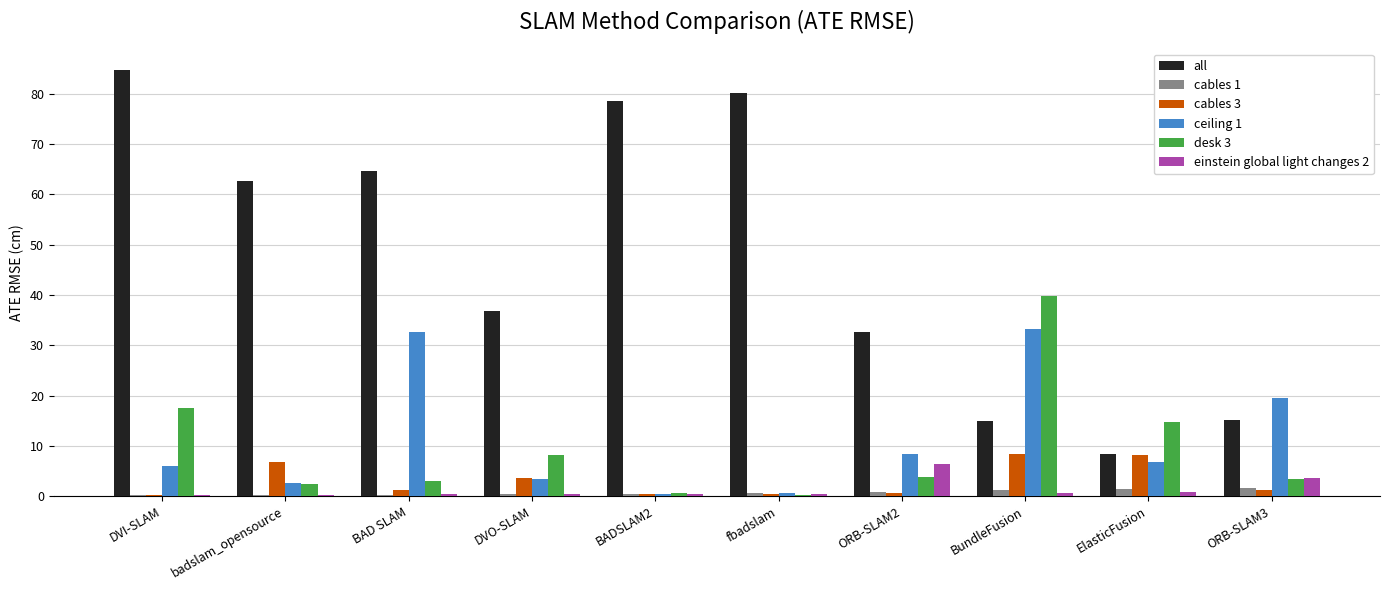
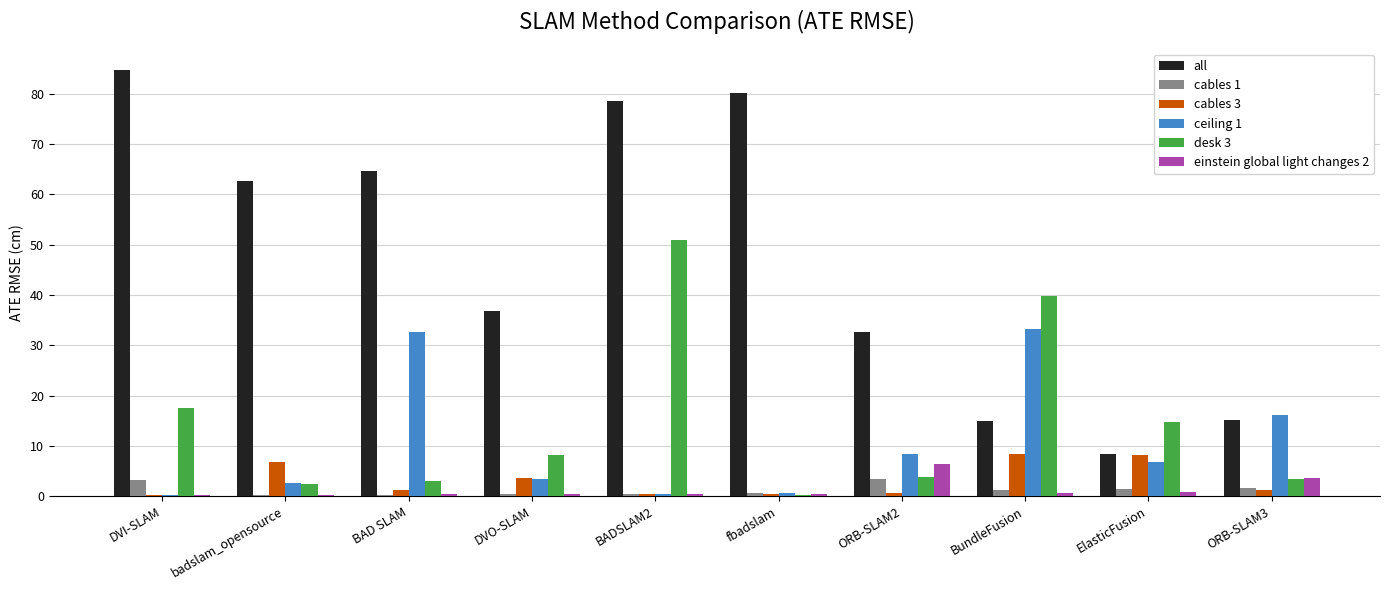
cables 1, DVI-SLAM: 0 -> 3
ceiling 1, DVI-SLAM: 6 -> 0
desk 3, BADSLAM2: 1 -> 51
cables 1, ORB-SLAM2: 1 -> 3
ceiling 1, ORB-SLAM3: 19 -> 16
